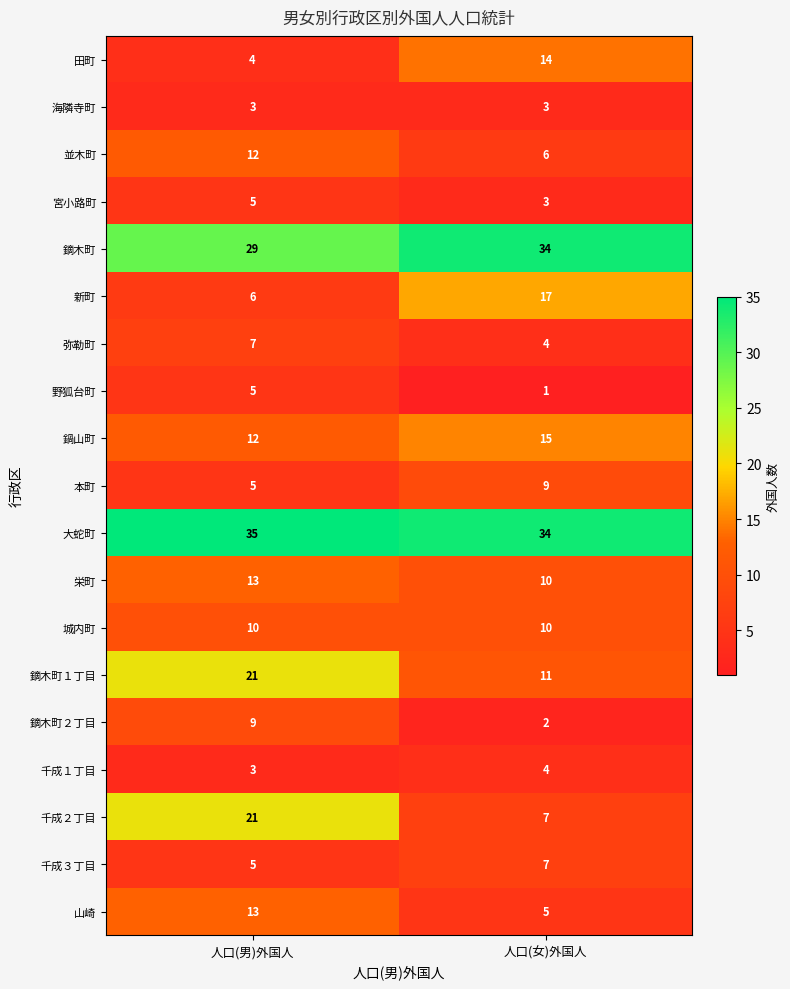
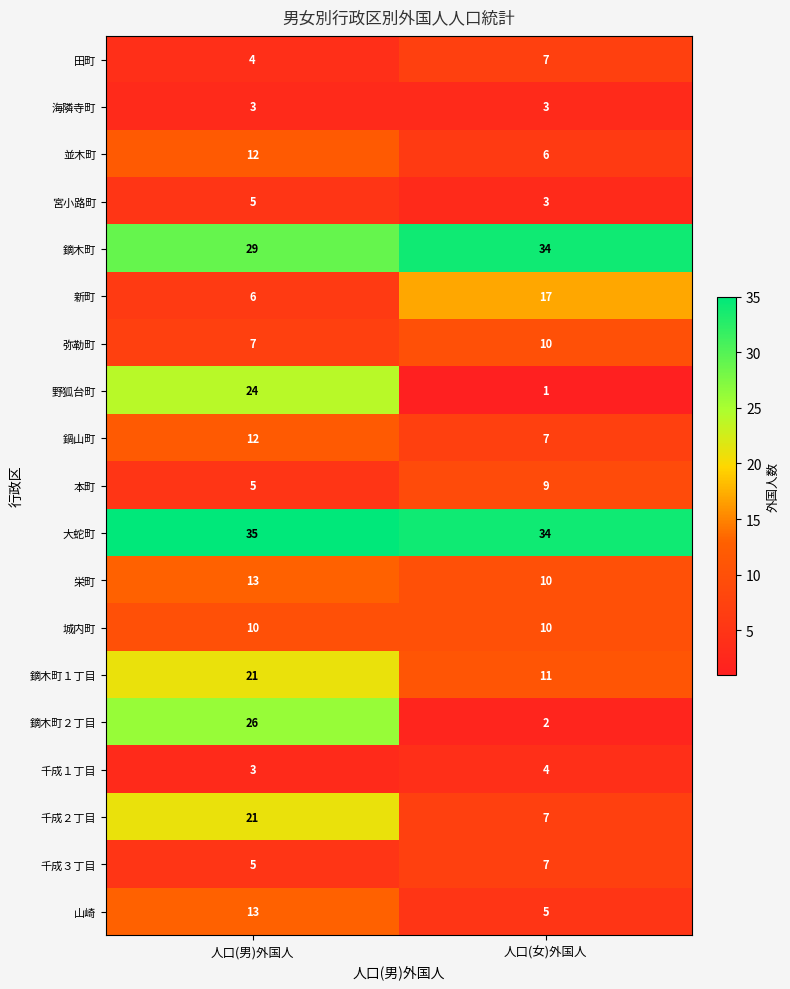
田町, 人口(女)外国人: 14 -> 7
弥勒町, 人口(女)外国人: 4 -> 10
野狐台町, 人口(男)外国人: 5 -> 24
鍋山町, 人口(女)外国人: 15 -> 7
鏑木町２丁目, 人口(男)外国人: 9 -> 26
